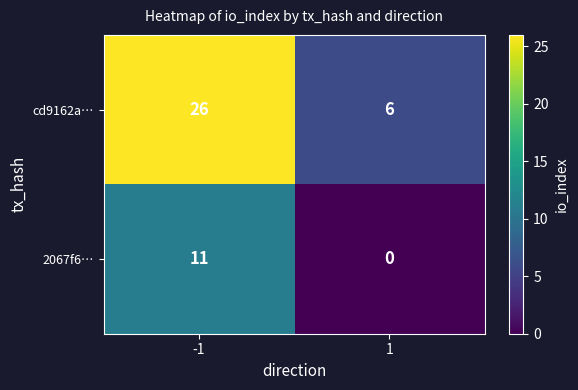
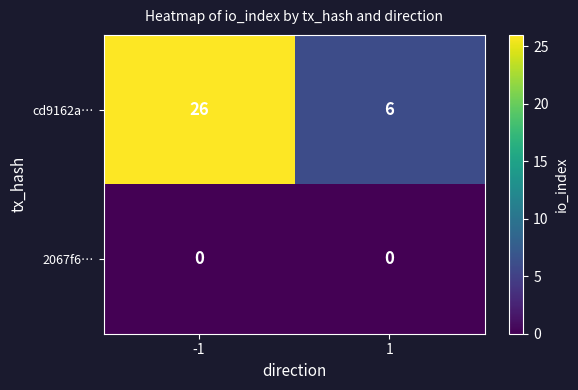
2067f6…, -1: 11 -> 0
